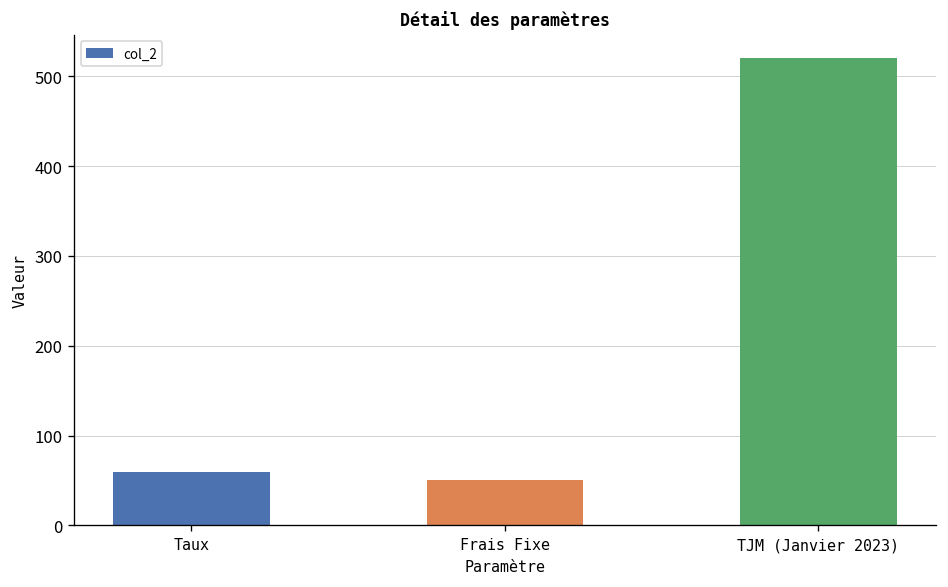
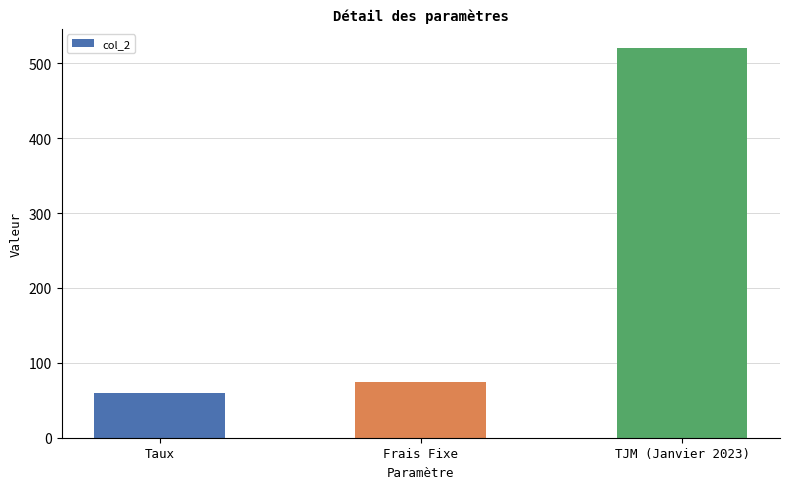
Frais Fixe: 50 -> 80
